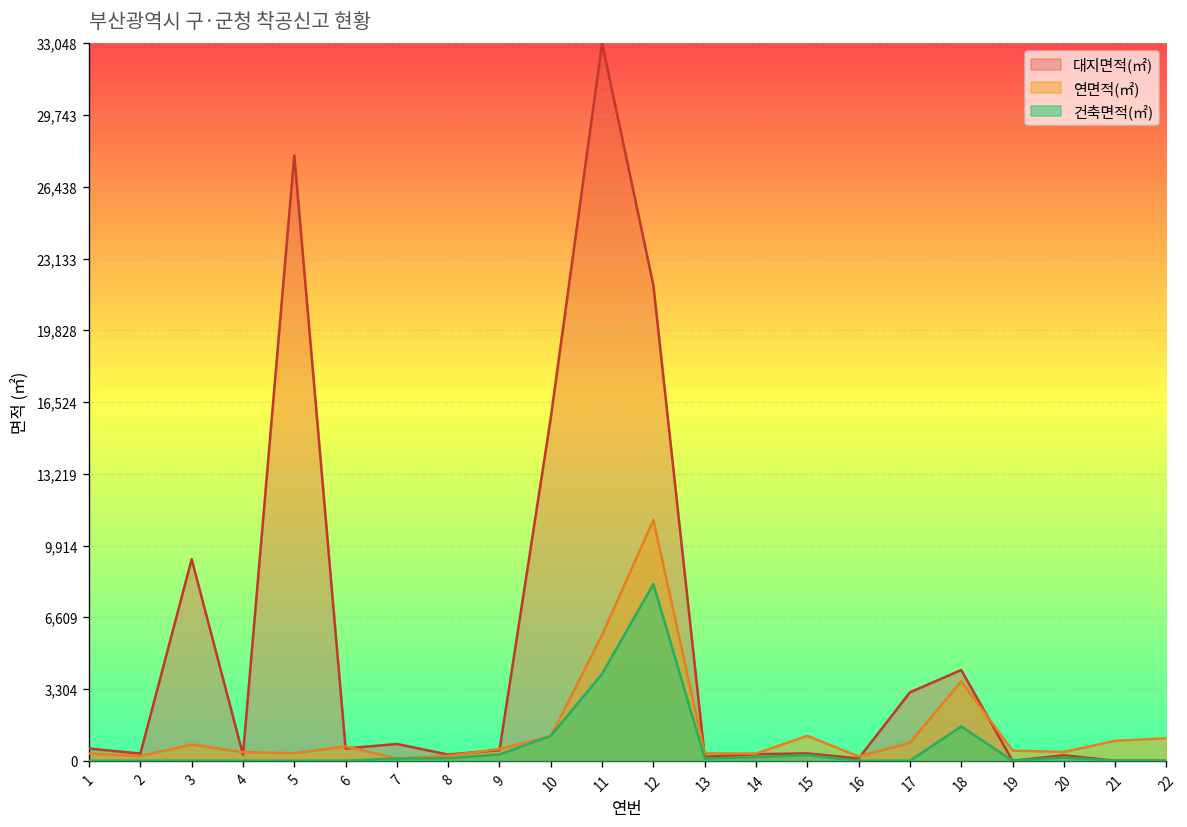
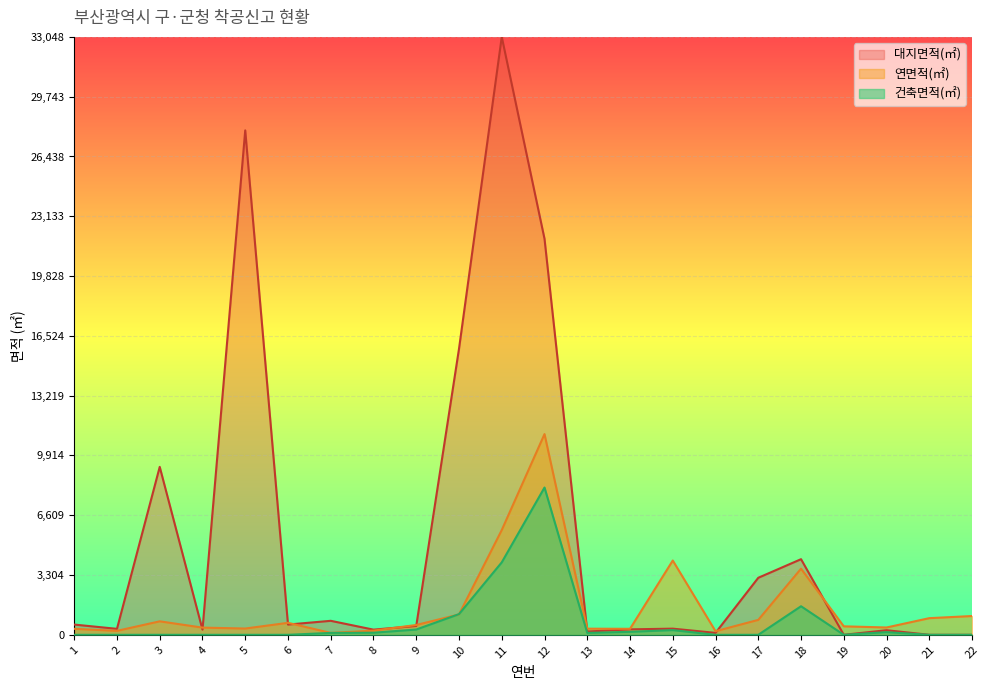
연면적(㎡), 15: 1,100 -> 4,100
